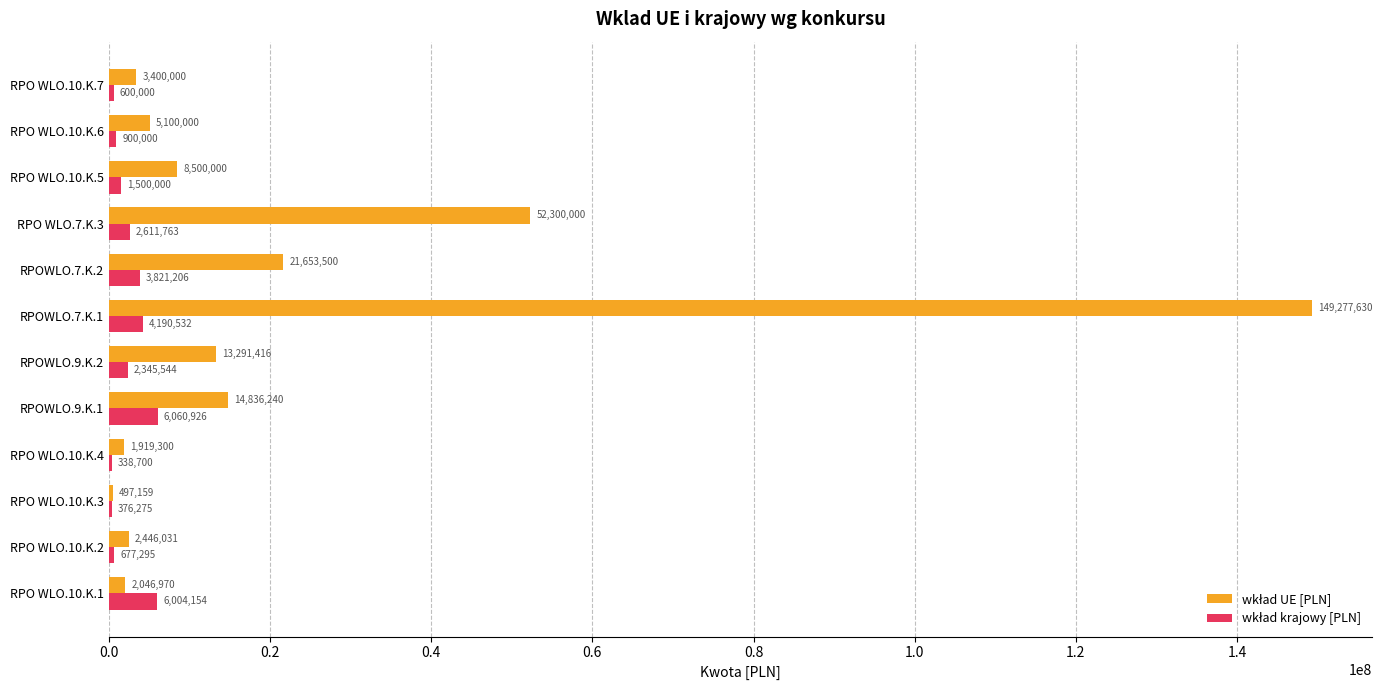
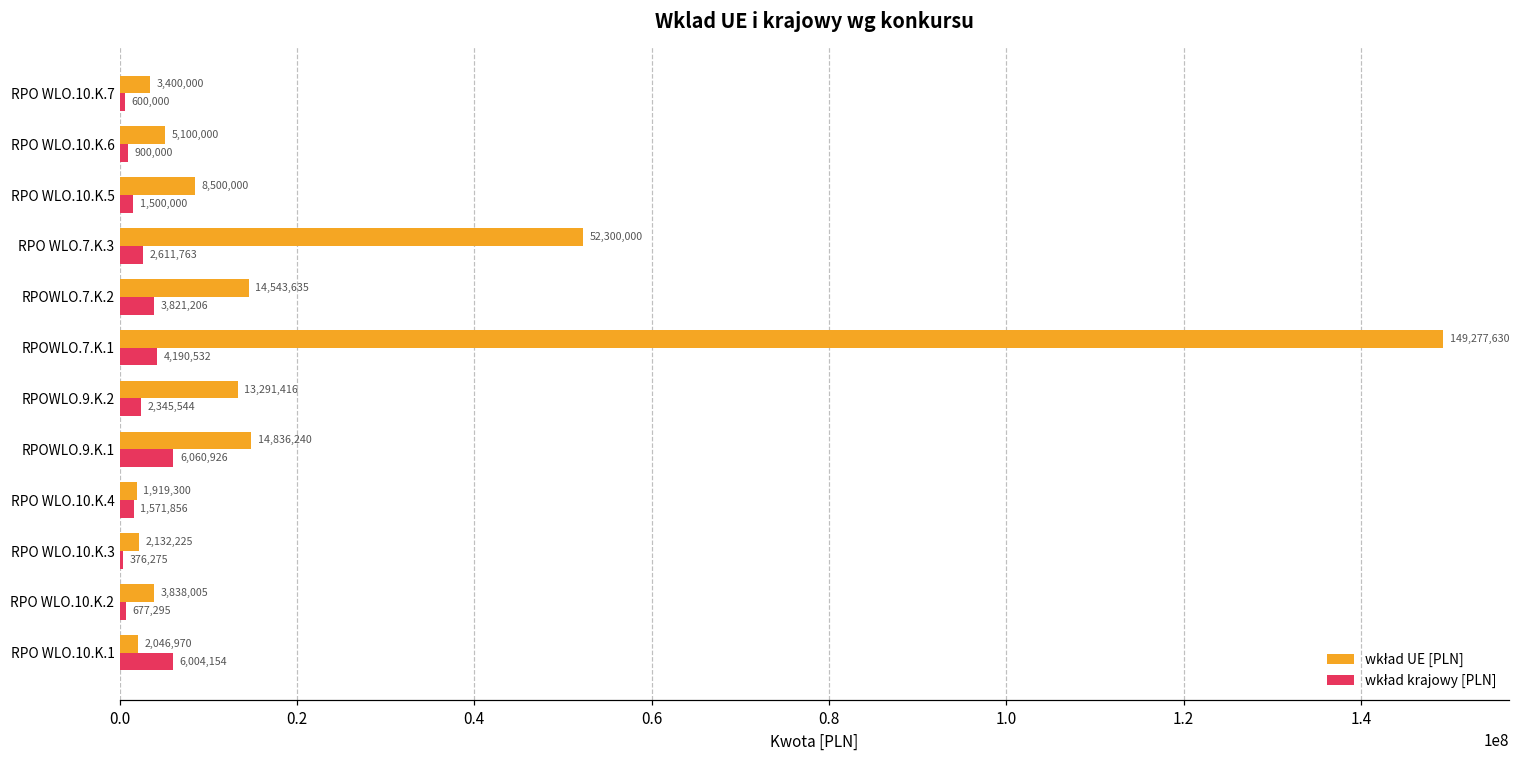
wkład UE [PLN], RPOWLO.7.K.2: 21,653,500 -> 14,543,635
wkład krajowy [PLN], RPO WLO.10.K.4: 338,700 -> 1,571,856
wkład UE [PLN], RPO WLO.10.K.3: 497,159 -> 2,132,225
wkład UE [PLN], RPO WLO.10.K.2: 2,446,031 -> 3,838,005
